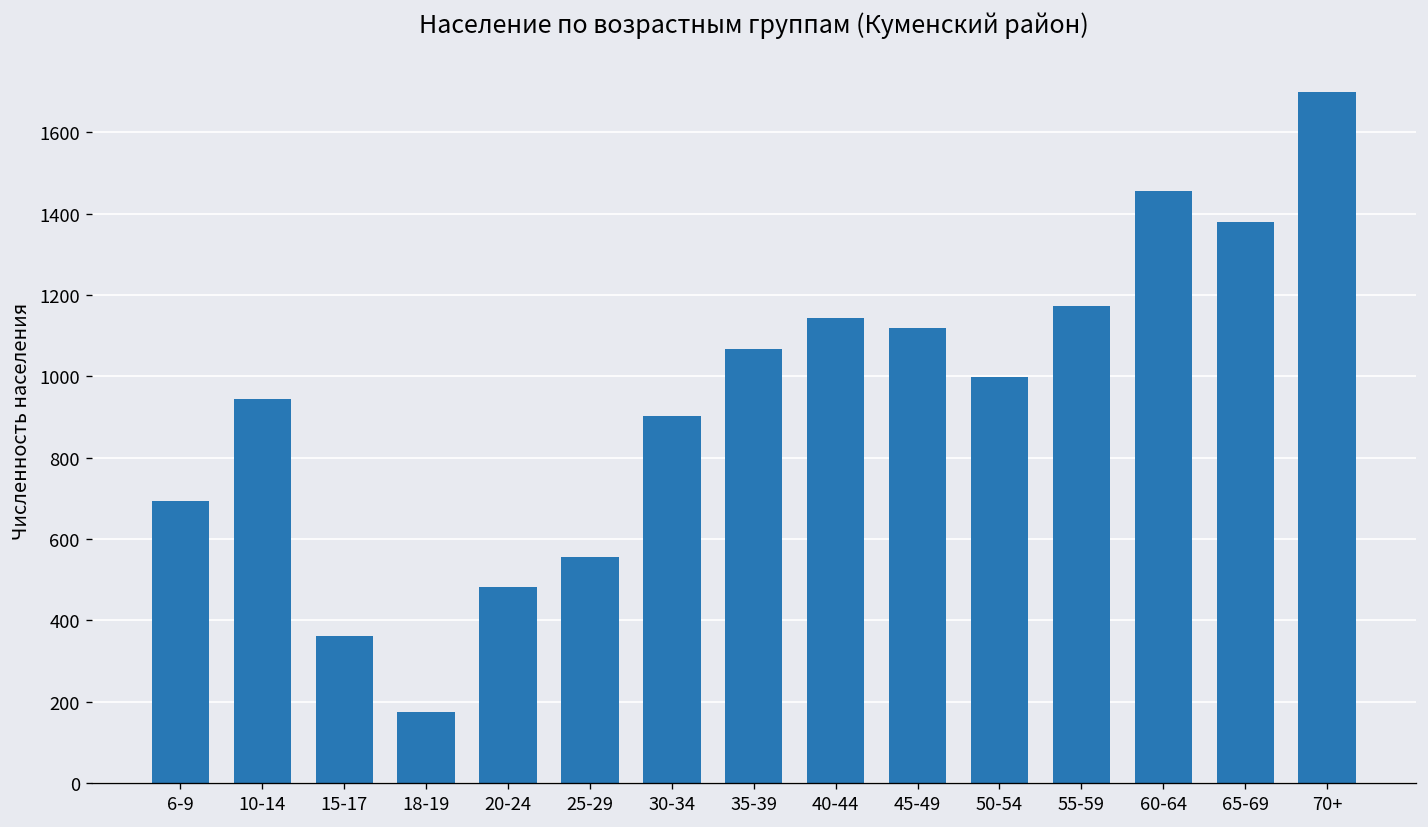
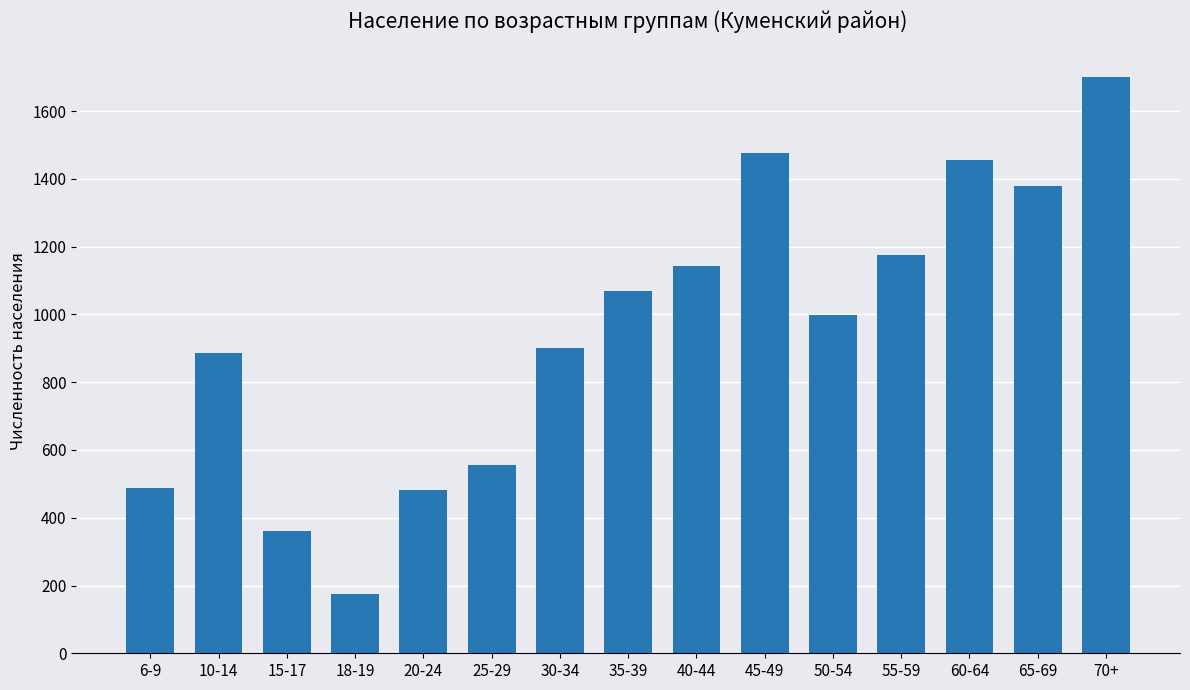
6-9: 690 -> 490
10-14: 940 -> 890
45-49: 1120 -> 1480
